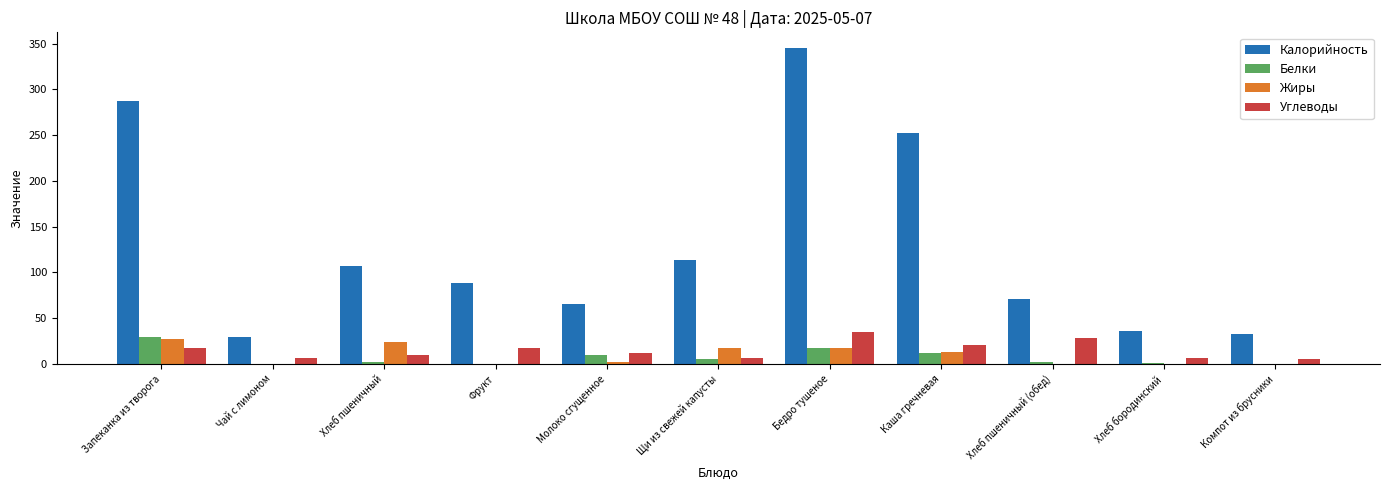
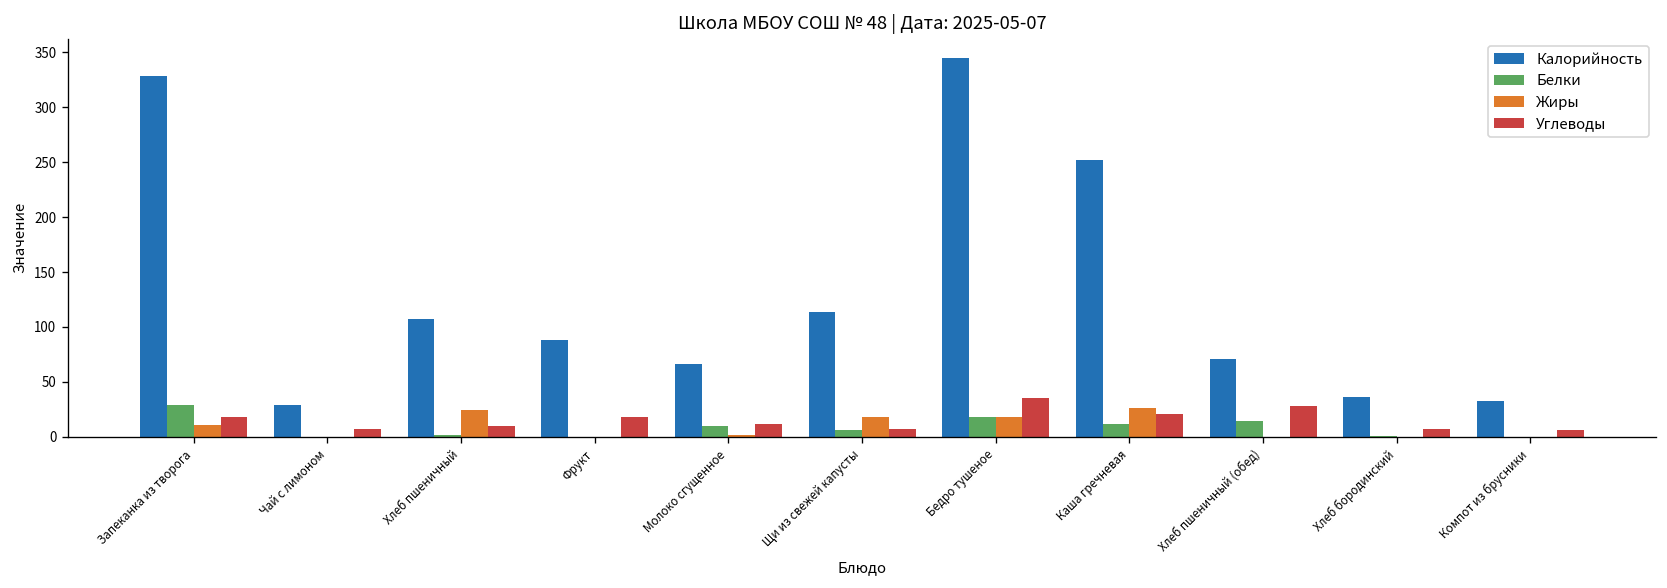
Калорийность, Запеканка из творога: 290 -> 330
Жиры, Запеканка из творога: 30 -> 10
Жиры, Каша гречневая: 10 -> 30
Белки, Хлеб пшеничный (обед): 0 -> 10
